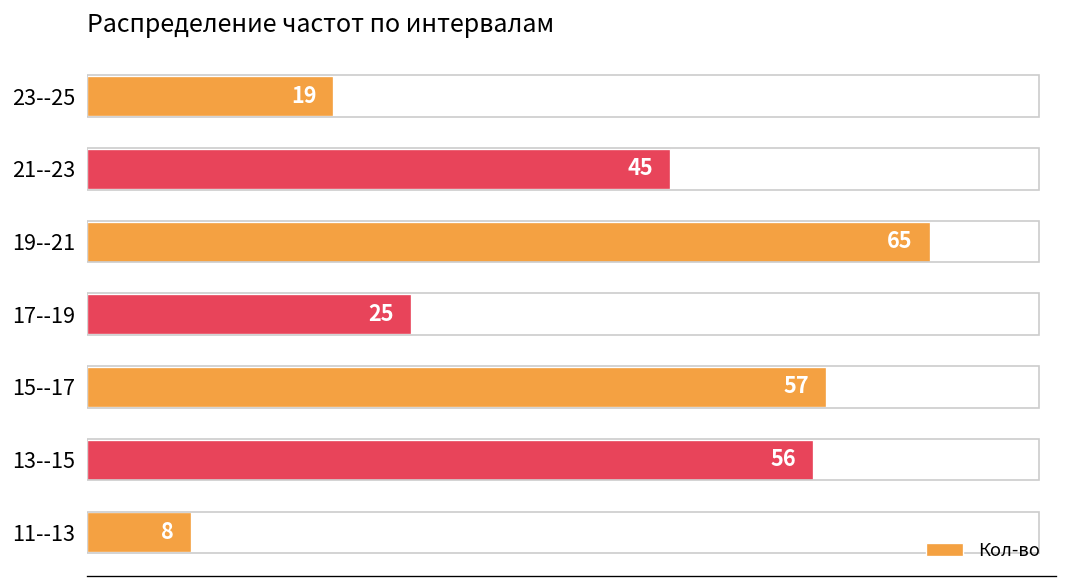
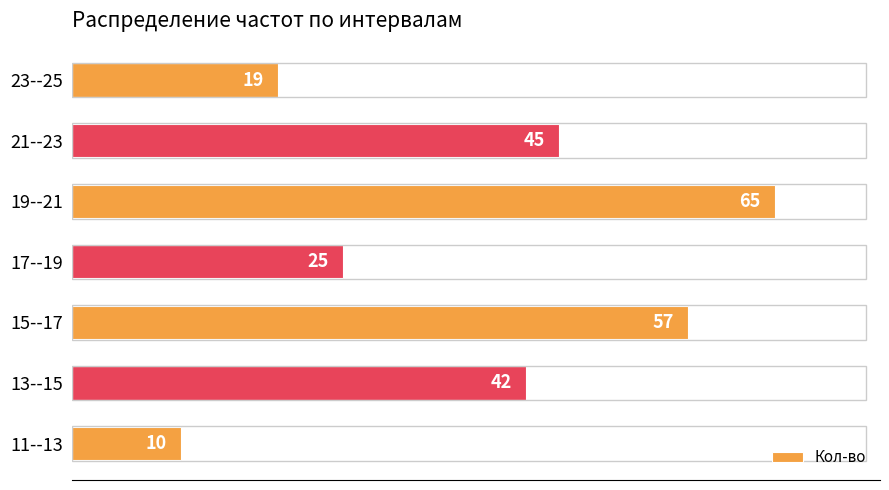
13--15: 56 -> 42
11--13: 8 -> 10
